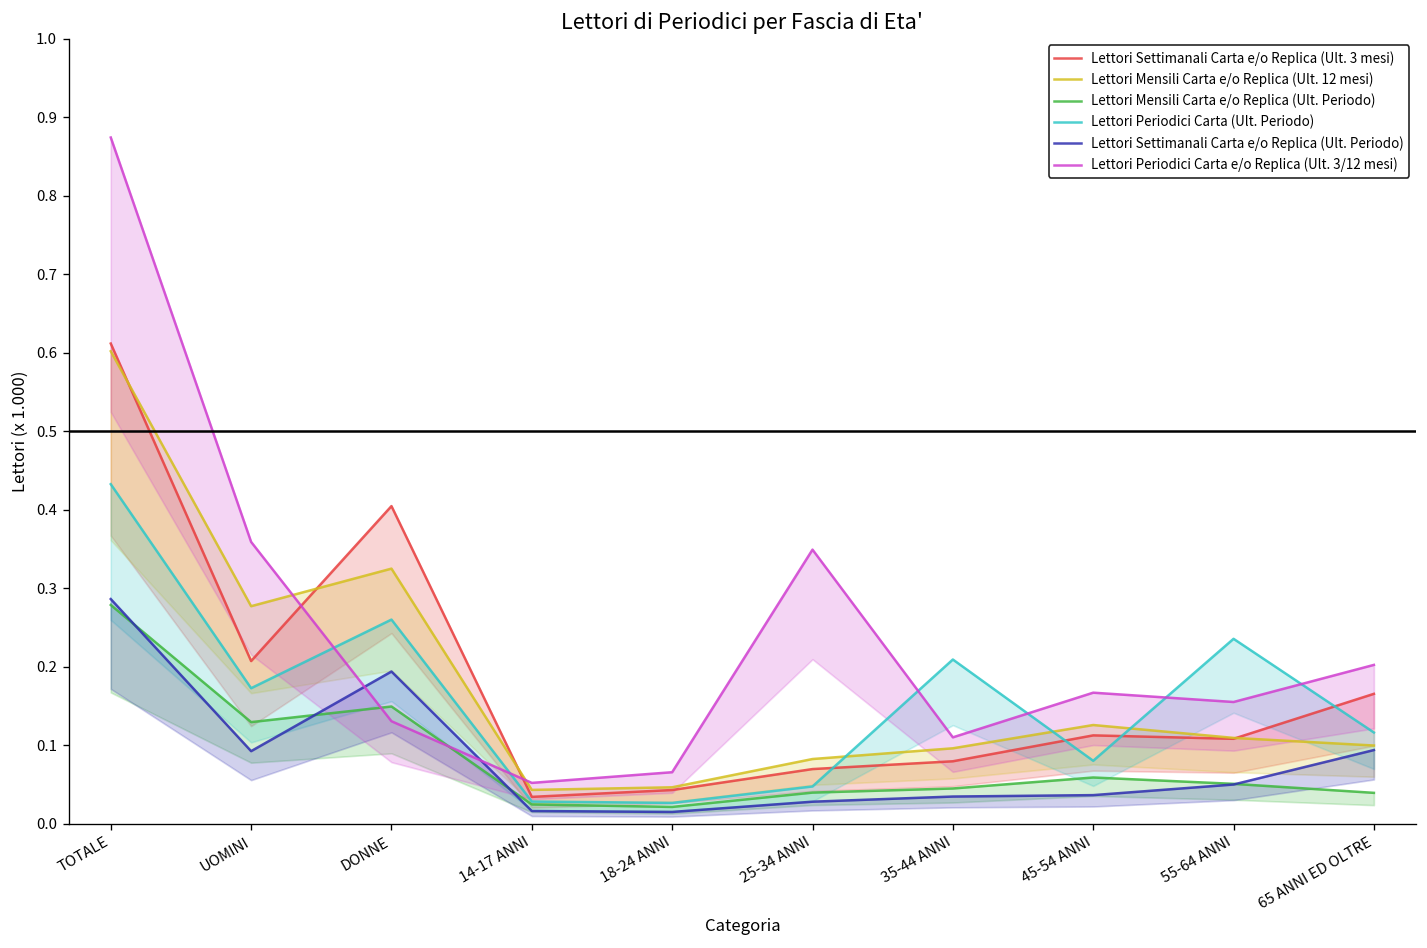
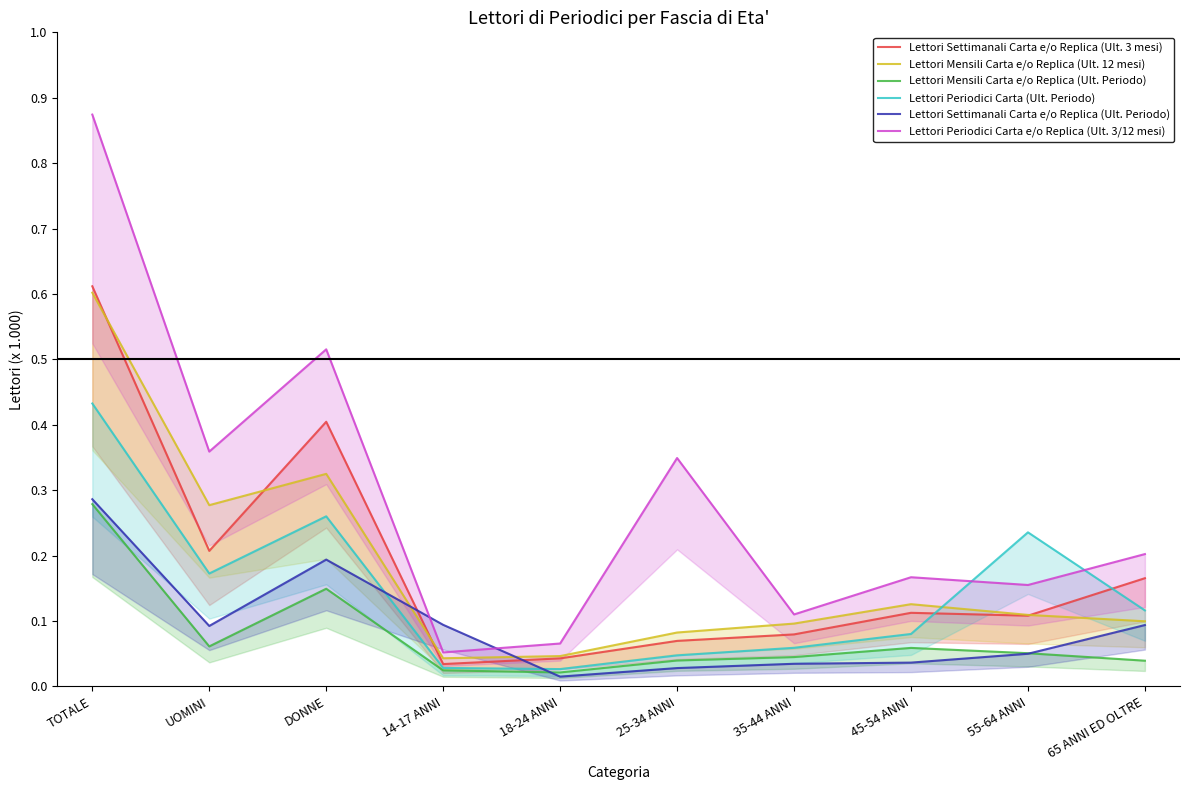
Lettori Mensili Carta e/o Replica (Ult. Periodo), UOMINI: 0.13 -> 0.06
Lettori Periodici Carta e/o Replica (Ult. 3/12 mesi), DONNE: 0.13 -> 0.52
Lettori Settimanali Carta e/o Replica (Ult. Periodo), 14-17 ANNI: 0.02 -> 0.09
Lettori Periodici Carta (Ult. Periodo), 35-44 ANNI: 0.21 -> 0.06
